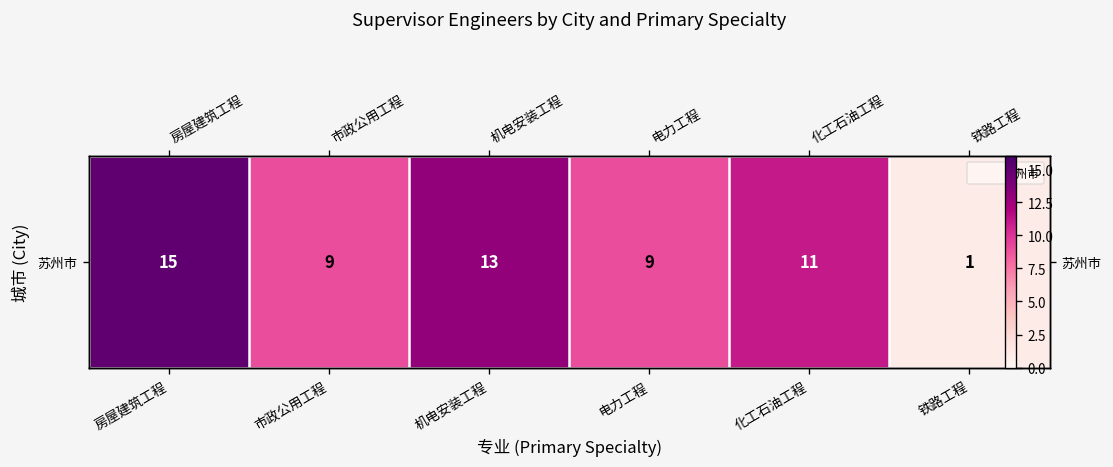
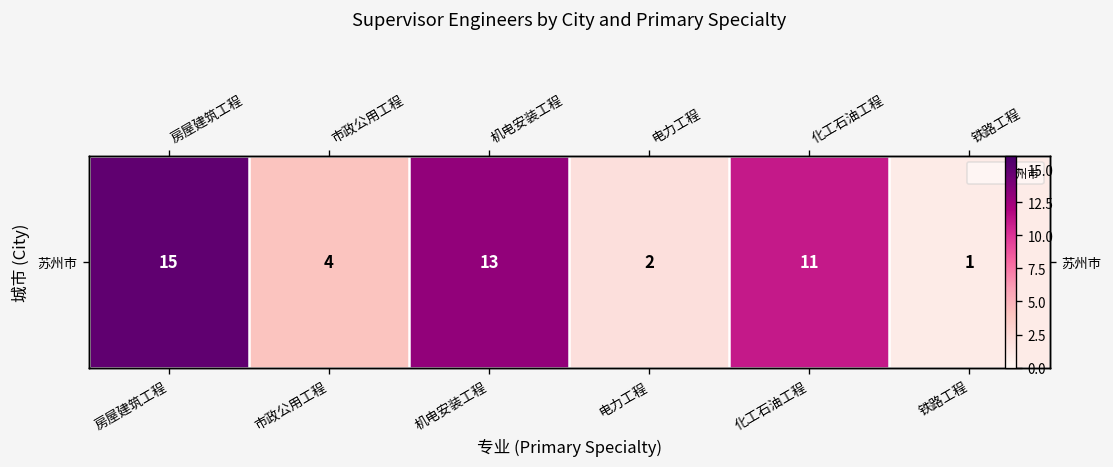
苏州市, 市政公用工程: 9 -> 4
苏州市, 电力工程: 9 -> 2
